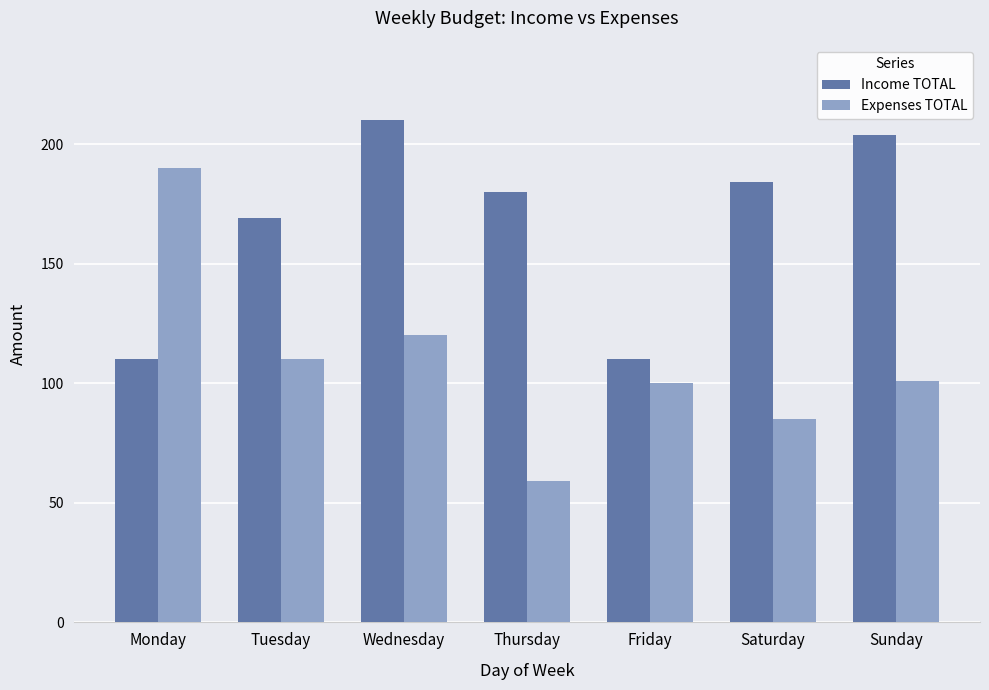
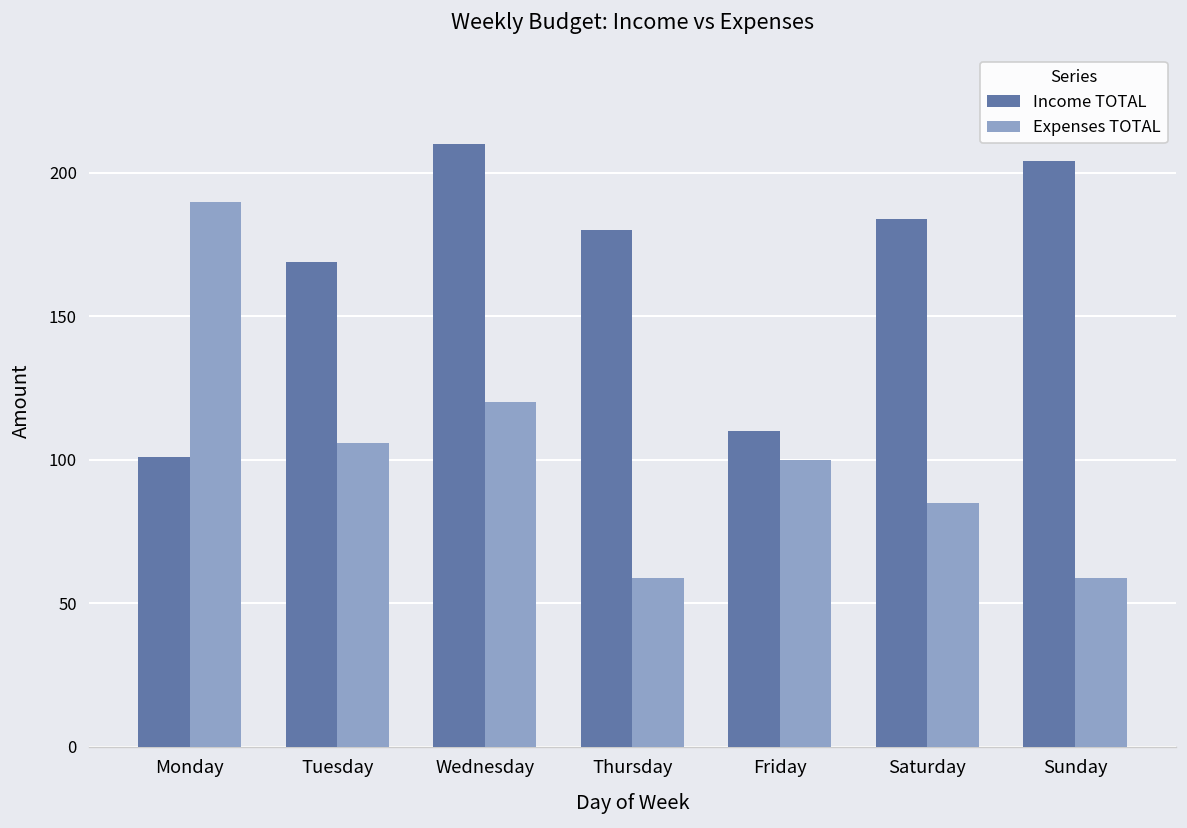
Income TOTAL, Monday: 110 -> 101
Expenses TOTAL, Tuesday: 110 -> 106
Expenses TOTAL, Sunday: 101 -> 59
